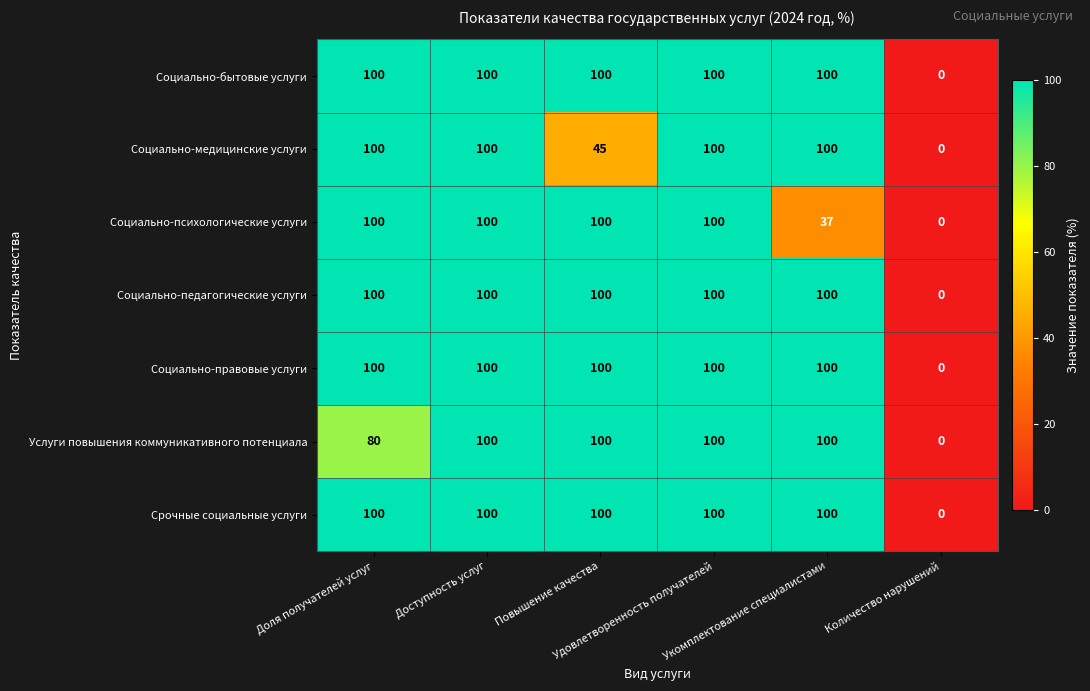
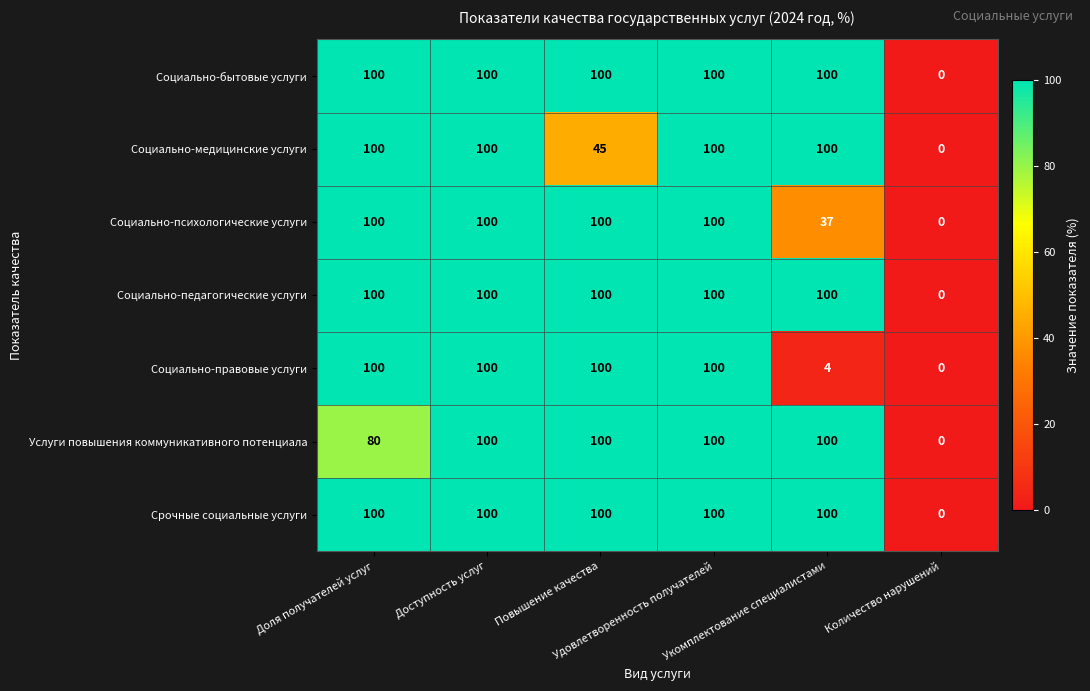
Социально-правовые услуги, Укомплектование специалистами: 100 -> 4
